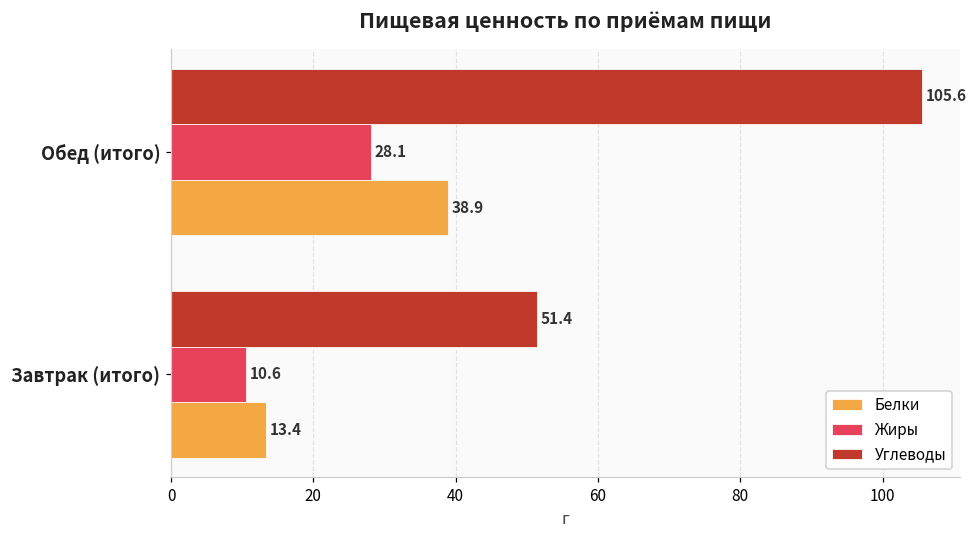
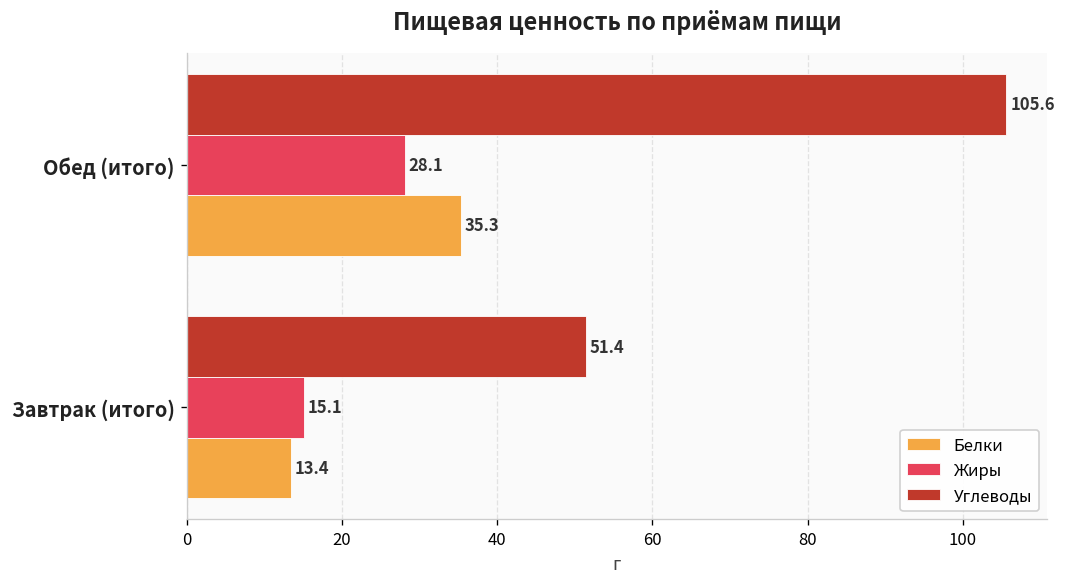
Белки, Обед (итого): 38.9 -> 35.3
Жиры, Завтрак (итого): 10.6 -> 15.1
